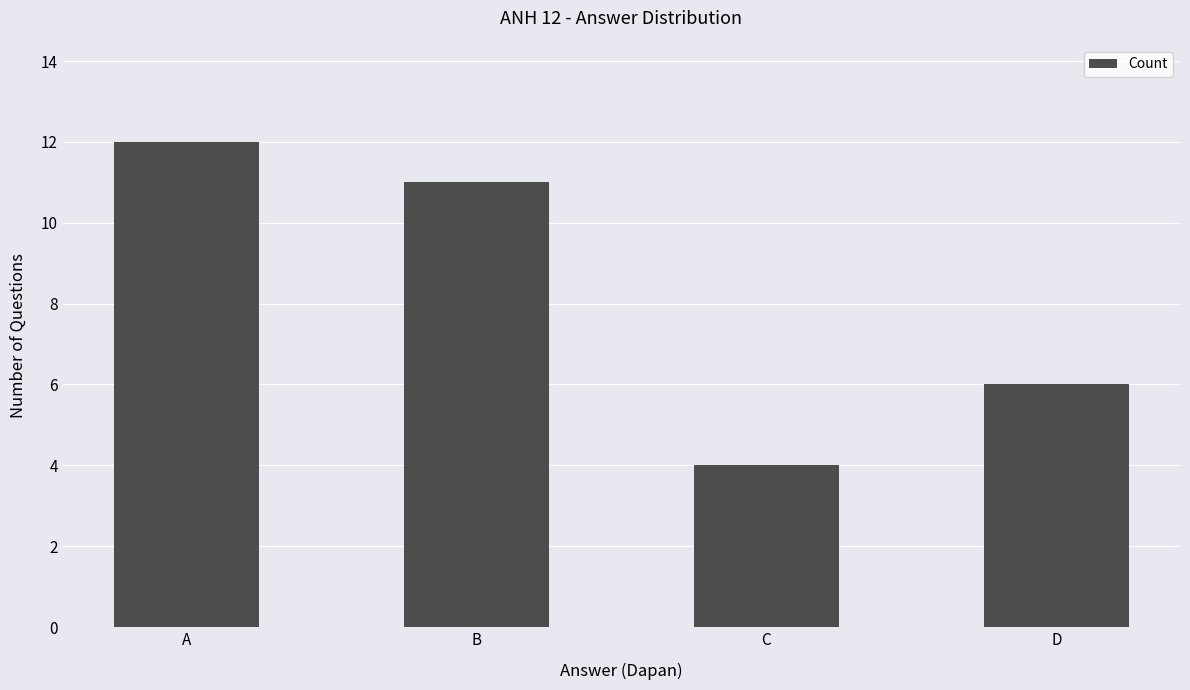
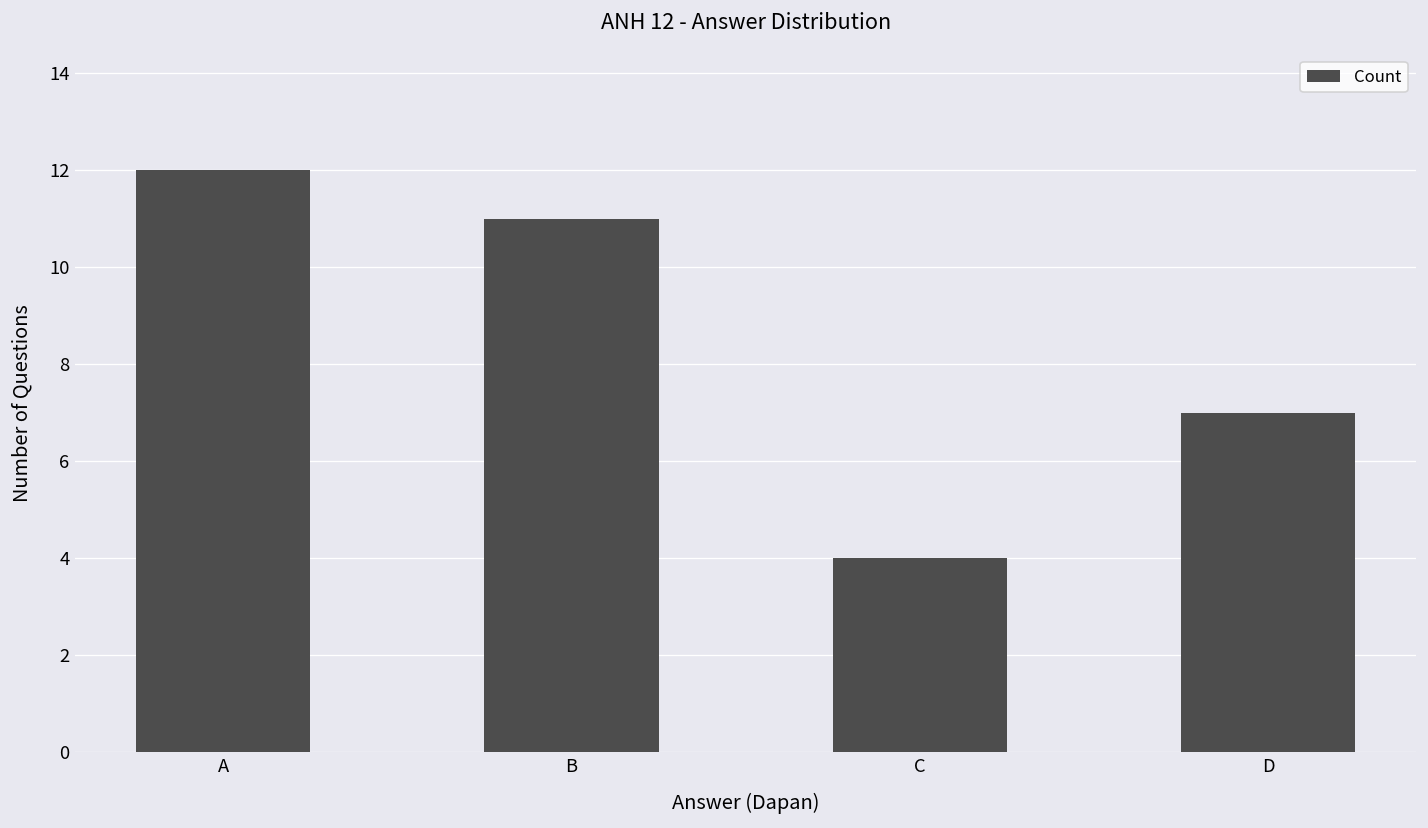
D: 6 -> 7
